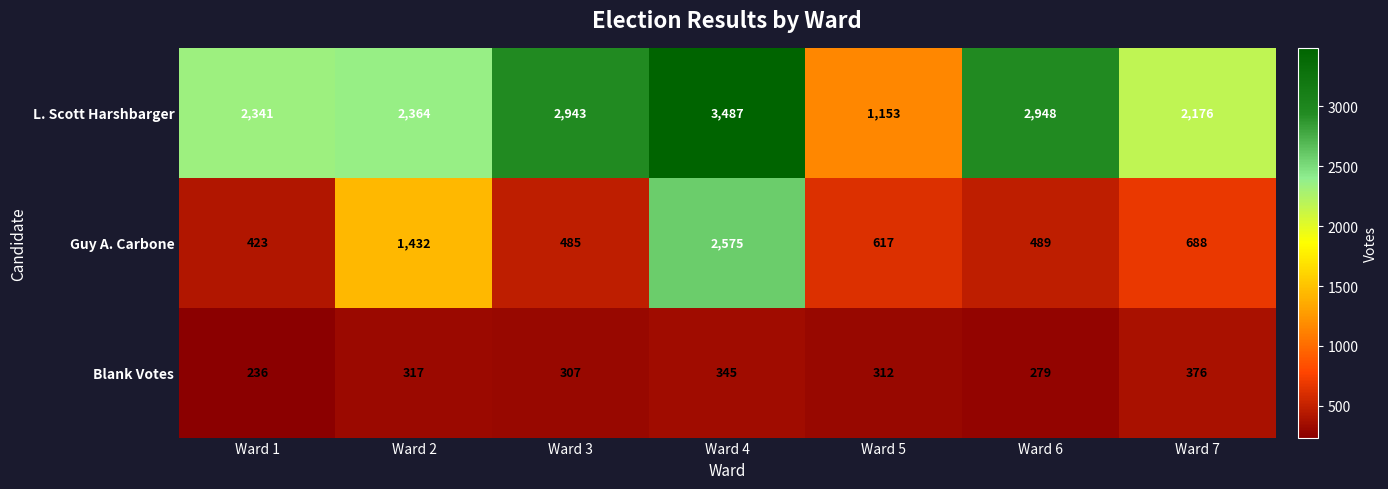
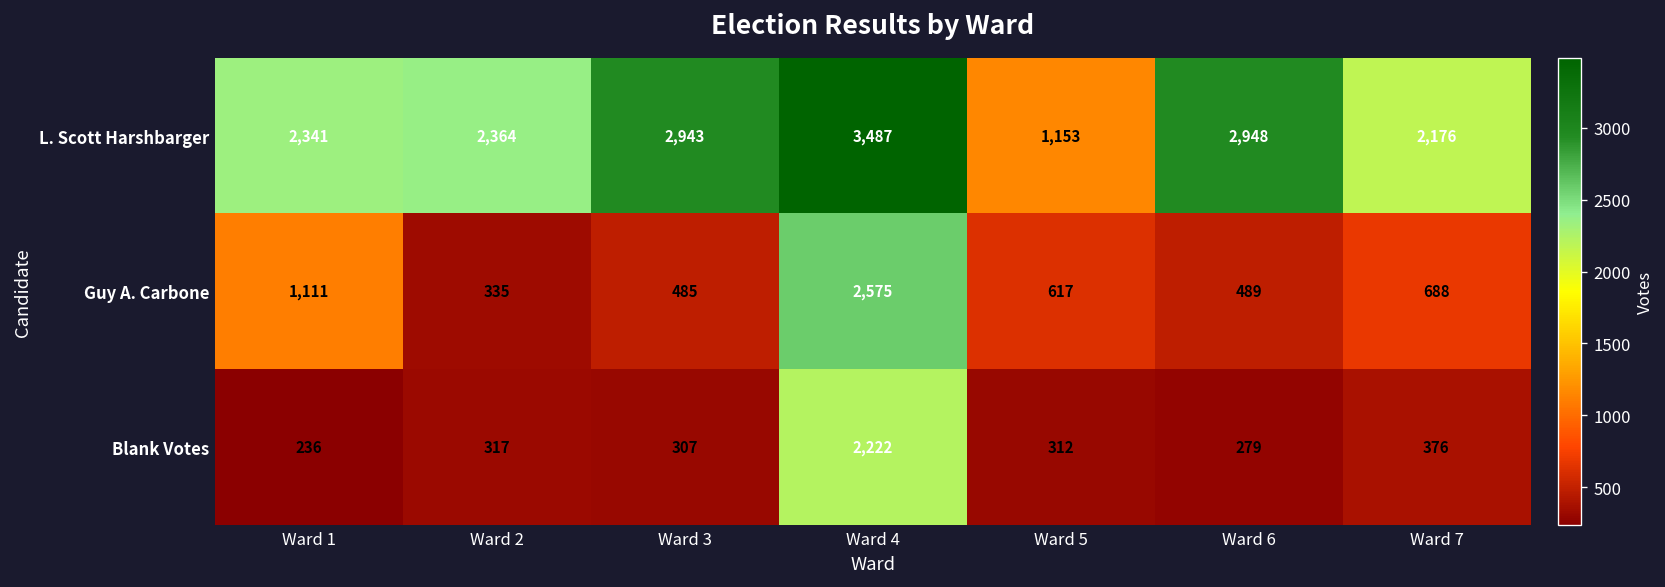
Guy A. Carbone, Ward 1: 423 -> 1,111
Guy A. Carbone, Ward 2: 1,432 -> 335
Blank Votes, Ward 4: 345 -> 2,222
